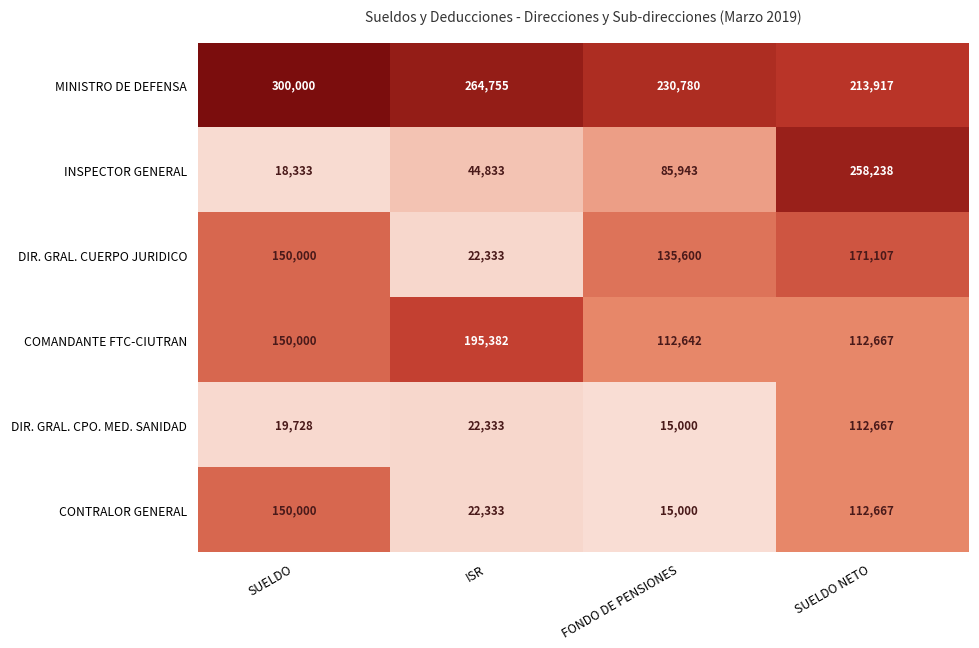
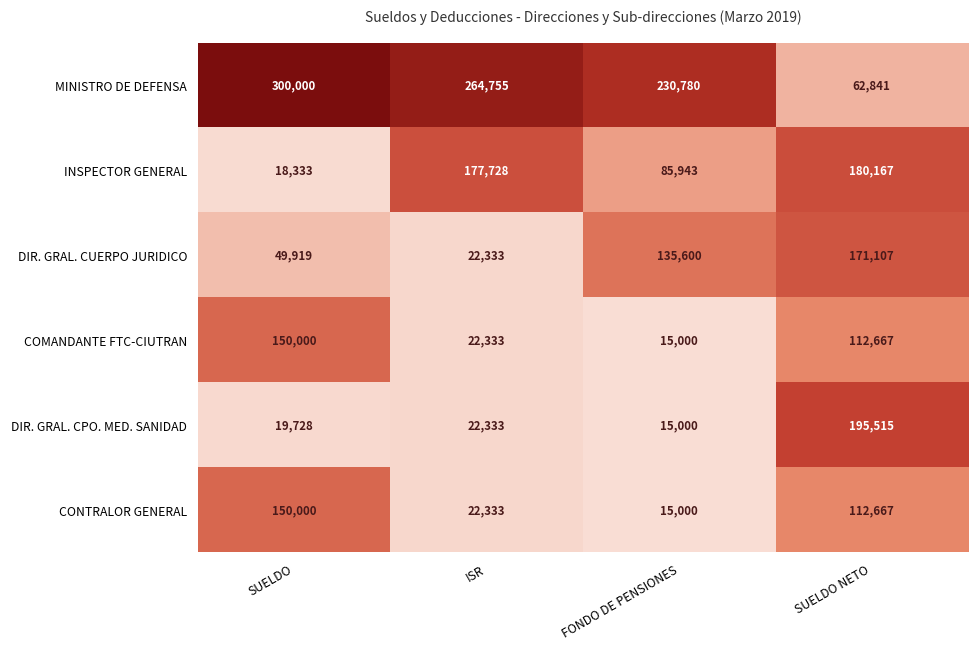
MINISTRO DE DEFENSA, SUELDO NETO: 213,917 -> 62,841
INSPECTOR GENERAL, ISR: 44,833 -> 177,728
INSPECTOR GENERAL, SUELDO NETO: 258,238 -> 180,167
DIR. GRAL. CUERPO JURIDICO, SUELDO: 150,000 -> 49,919
COMANDANTE FTC-CIUTRAN, ISR: 195,382 -> 22,333
COMANDANTE FTC-CIUTRAN, FONDO DE PENSIONES: 112,642 -> 15,000
DIR. GRAL. CPO. MED. SANIDAD, SUELDO NETO: 112,667 -> 195,515
